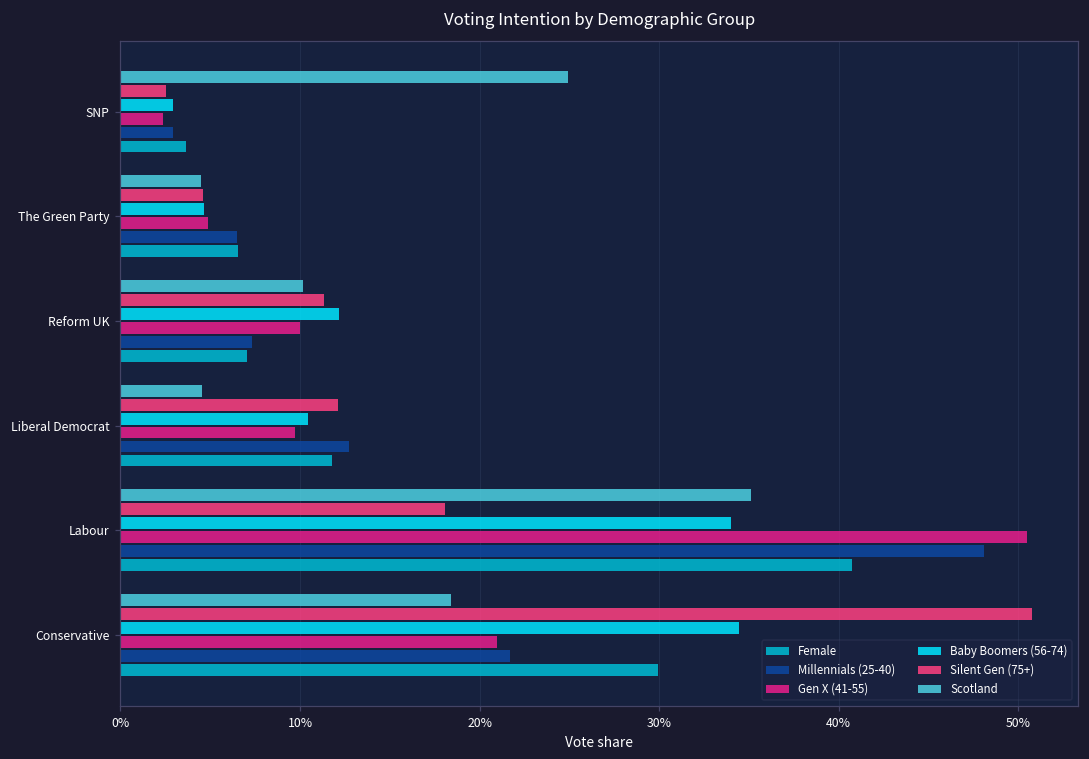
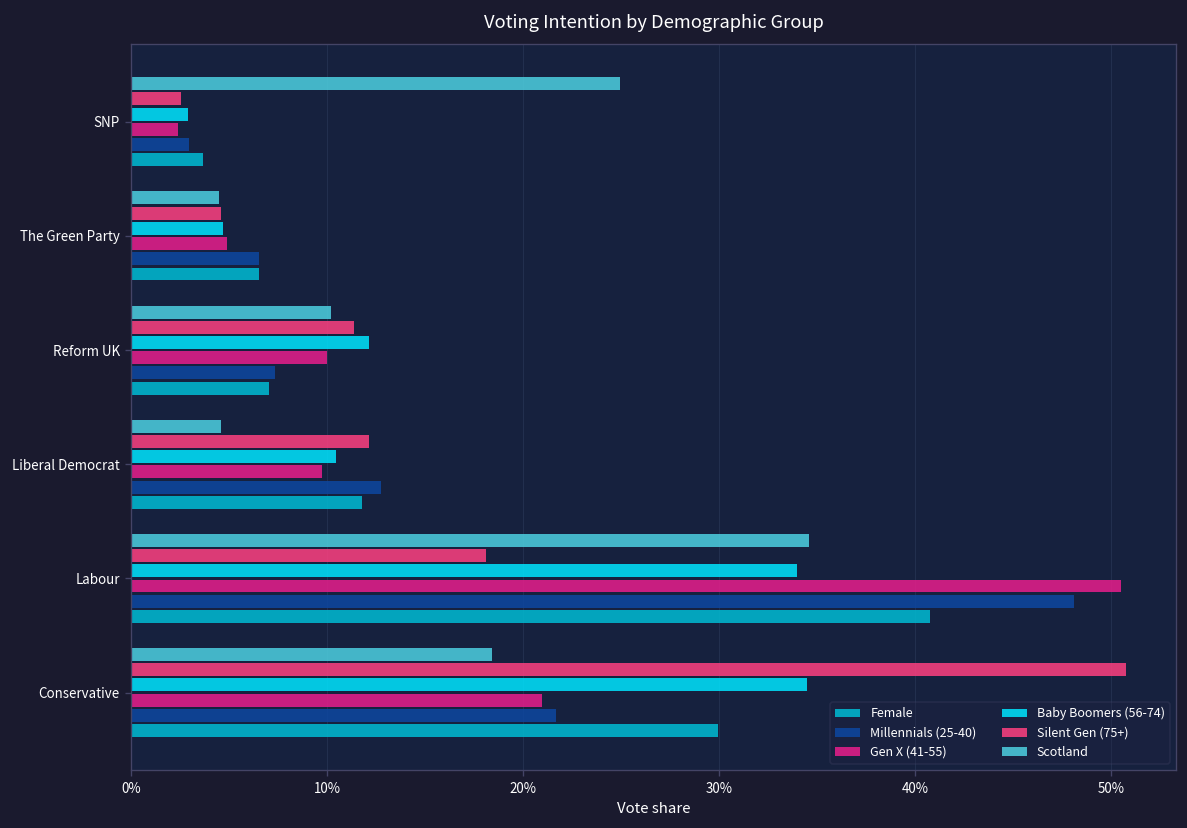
Scotland, Labour: 35.1% -> 34.6%
